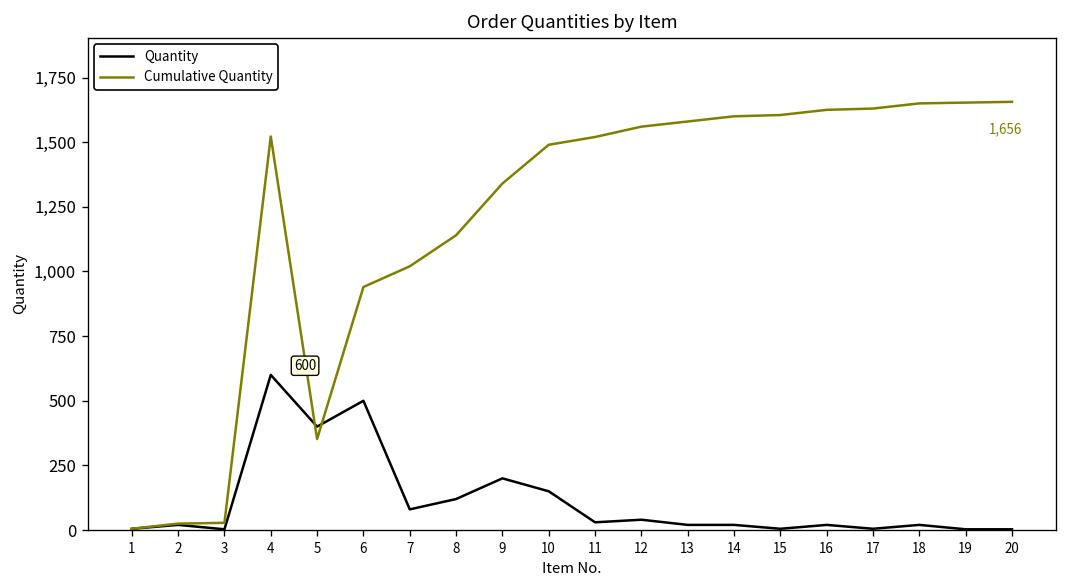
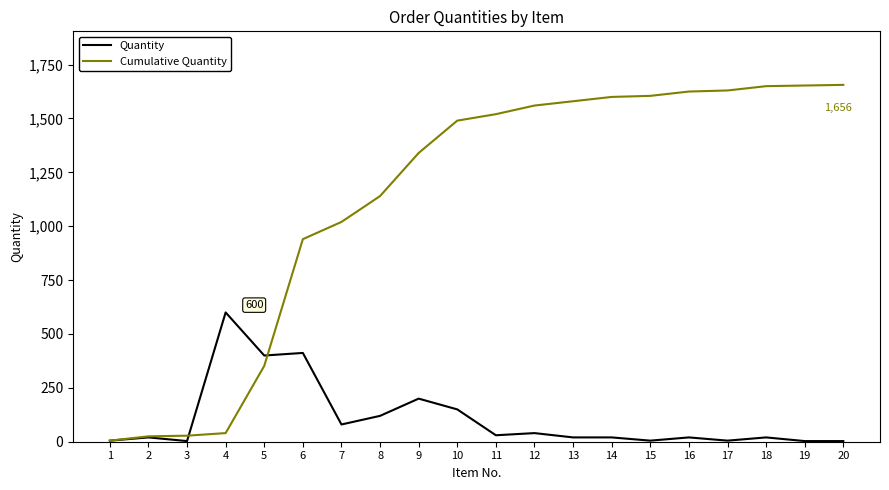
Cumulative Quantity, 4: 1,520 -> 40
Quantity, 6: 500 -> 410
